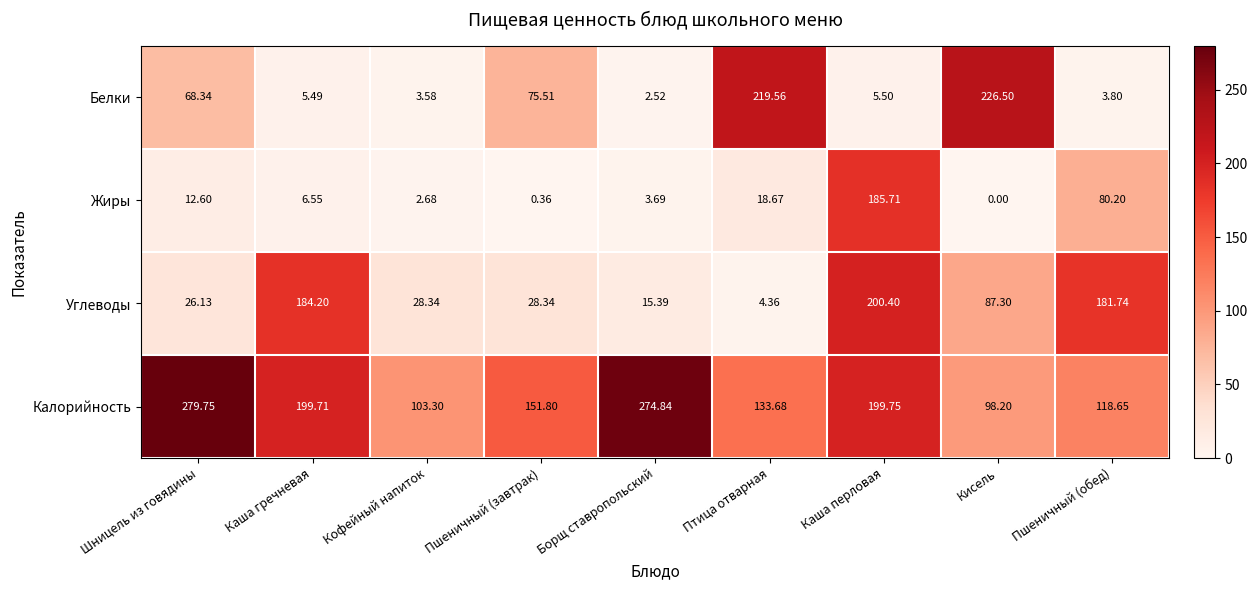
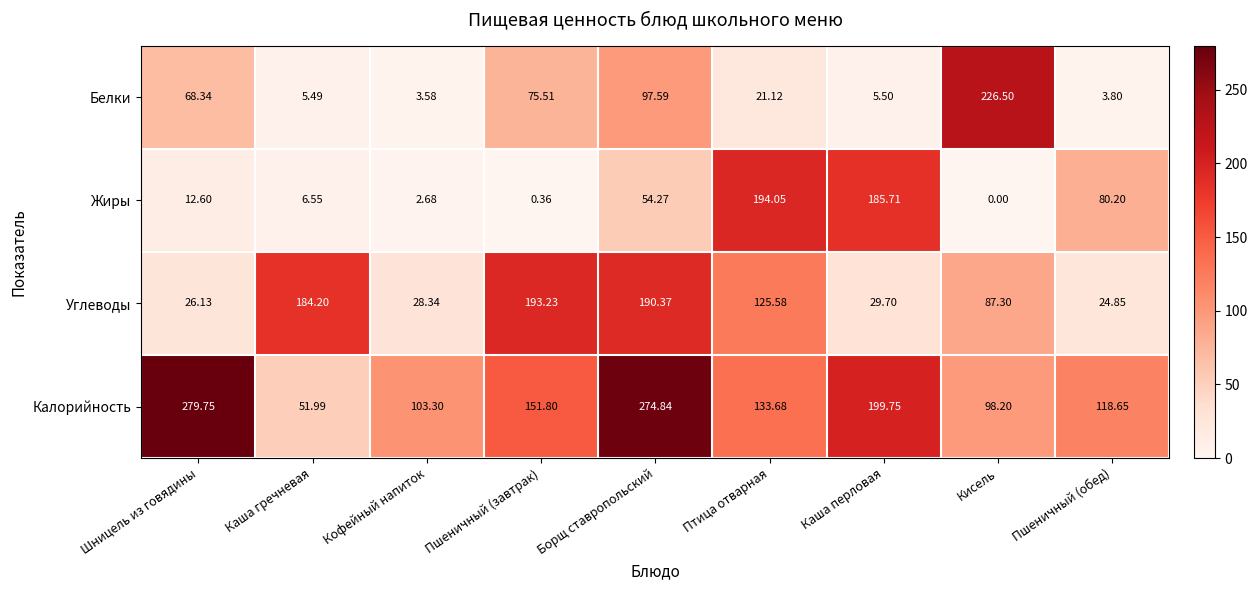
Белки, Борщ ставропольский: 2.52 -> 97.59
Белки, Птица отварная: 219.56 -> 21.12
Жиры, Борщ ставропольский: 3.69 -> 54.27
Жиры, Птица отварная: 18.67 -> 194.05
Углеводы, Пшеничный (завтрак): 28.34 -> 193.23
Углеводы, Борщ ставропольский: 15.39 -> 190.37
Углеводы, Птица отварная: 4.36 -> 125.58
Углеводы, Каша перловая: 200.40 -> 29.70
Углеводы, Пшеничный (обед): 181.74 -> 24.85
Калорийность, Каша гречневая: 199.71 -> 51.99
